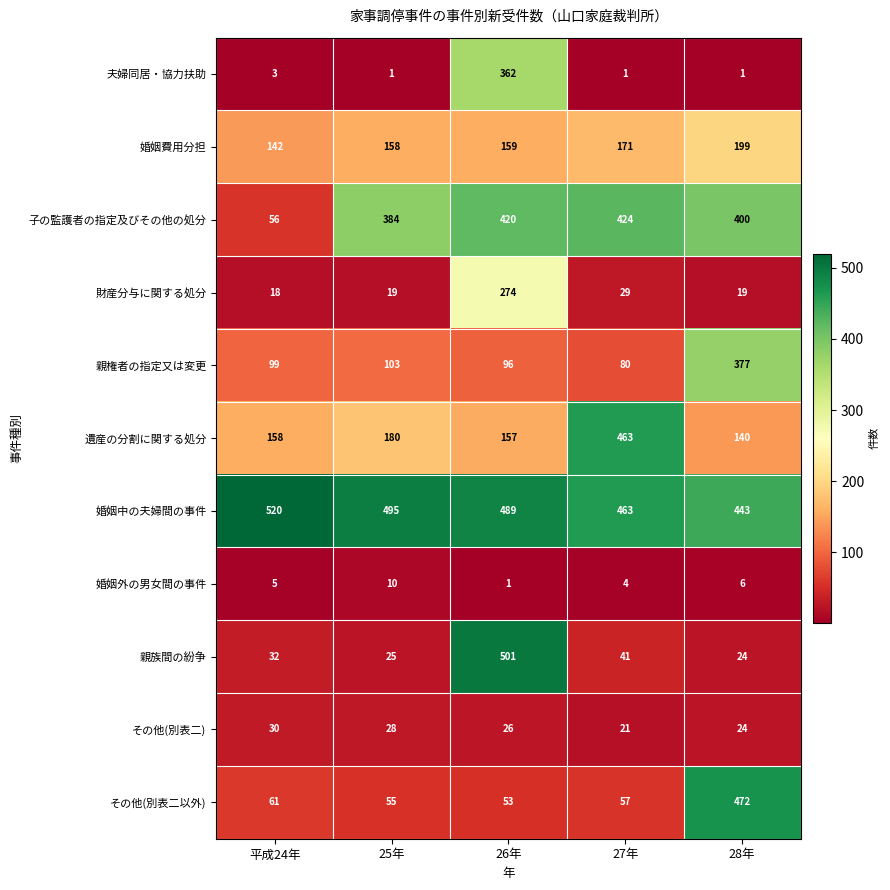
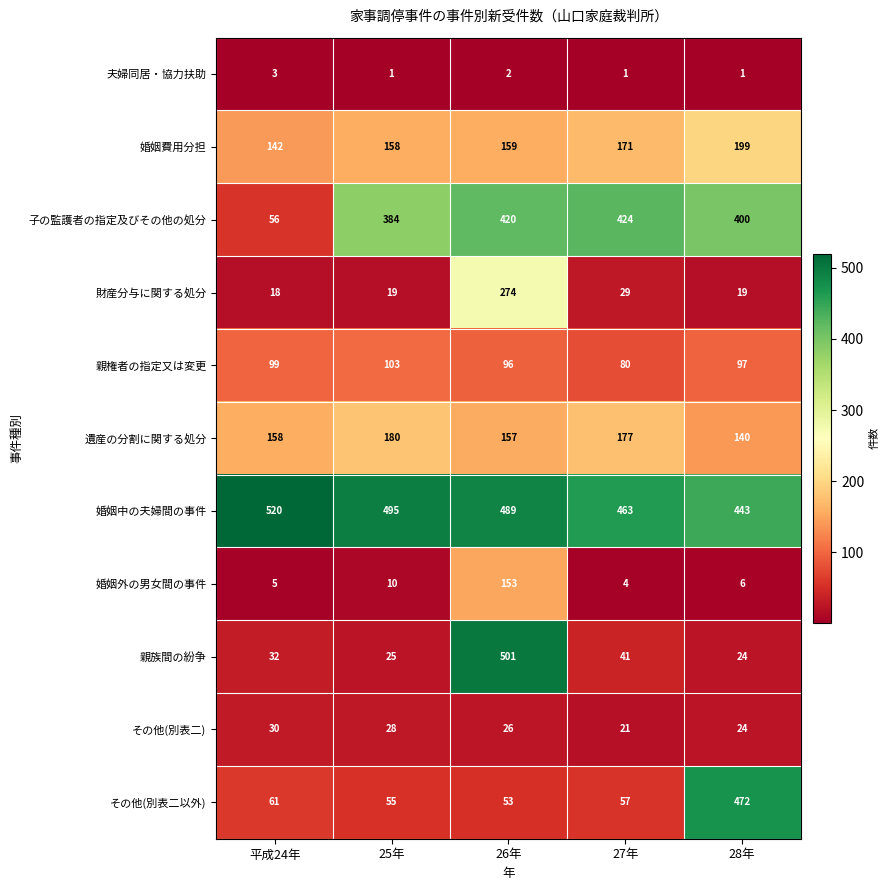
夫婦同居・協力扶助, 26年: 362 -> 2
親権者の指定又は変更, 28年: 377 -> 97
遺産の分割に関する処分, 27年: 463 -> 177
婚姻外の男女間の事件, 26年: 1 -> 153
